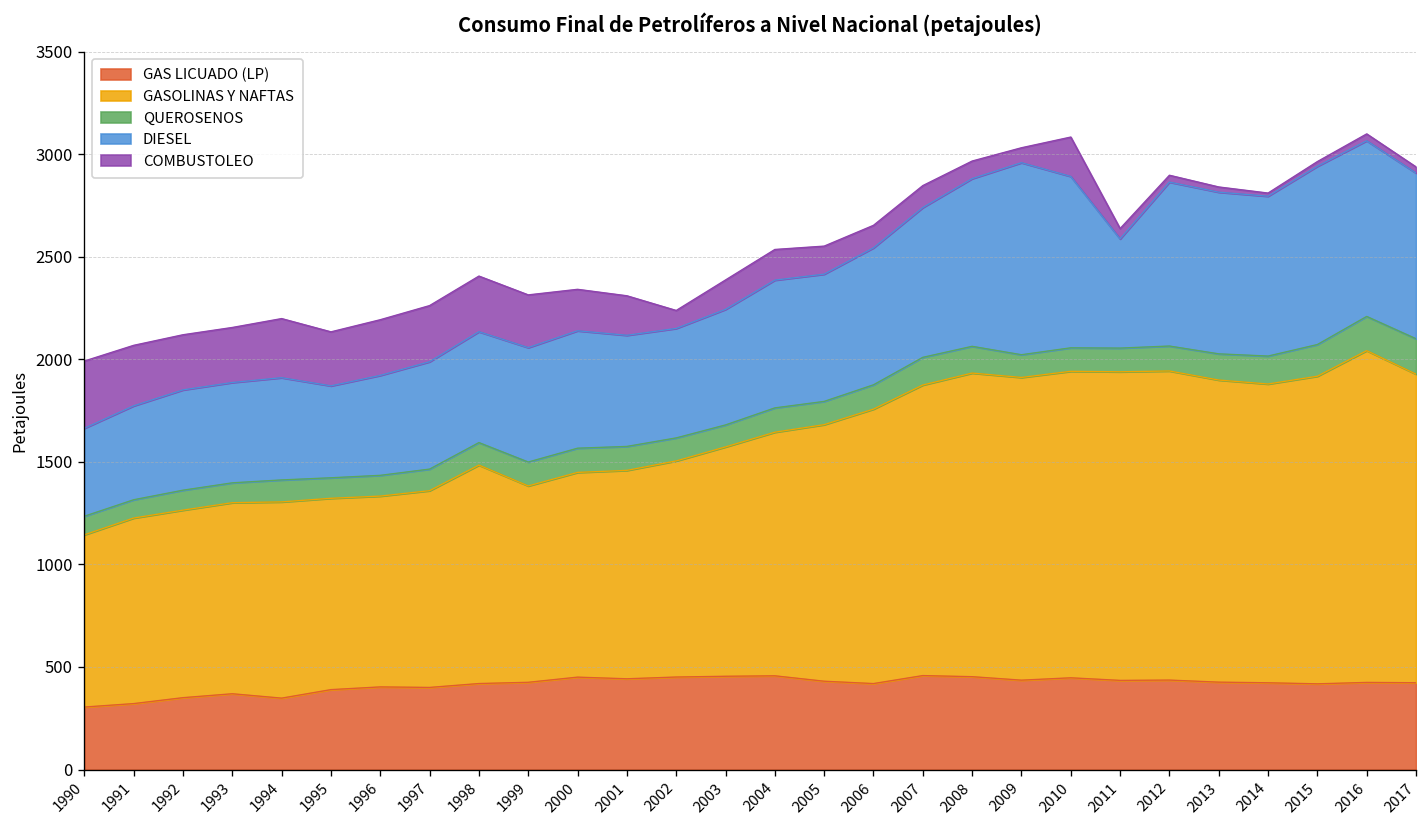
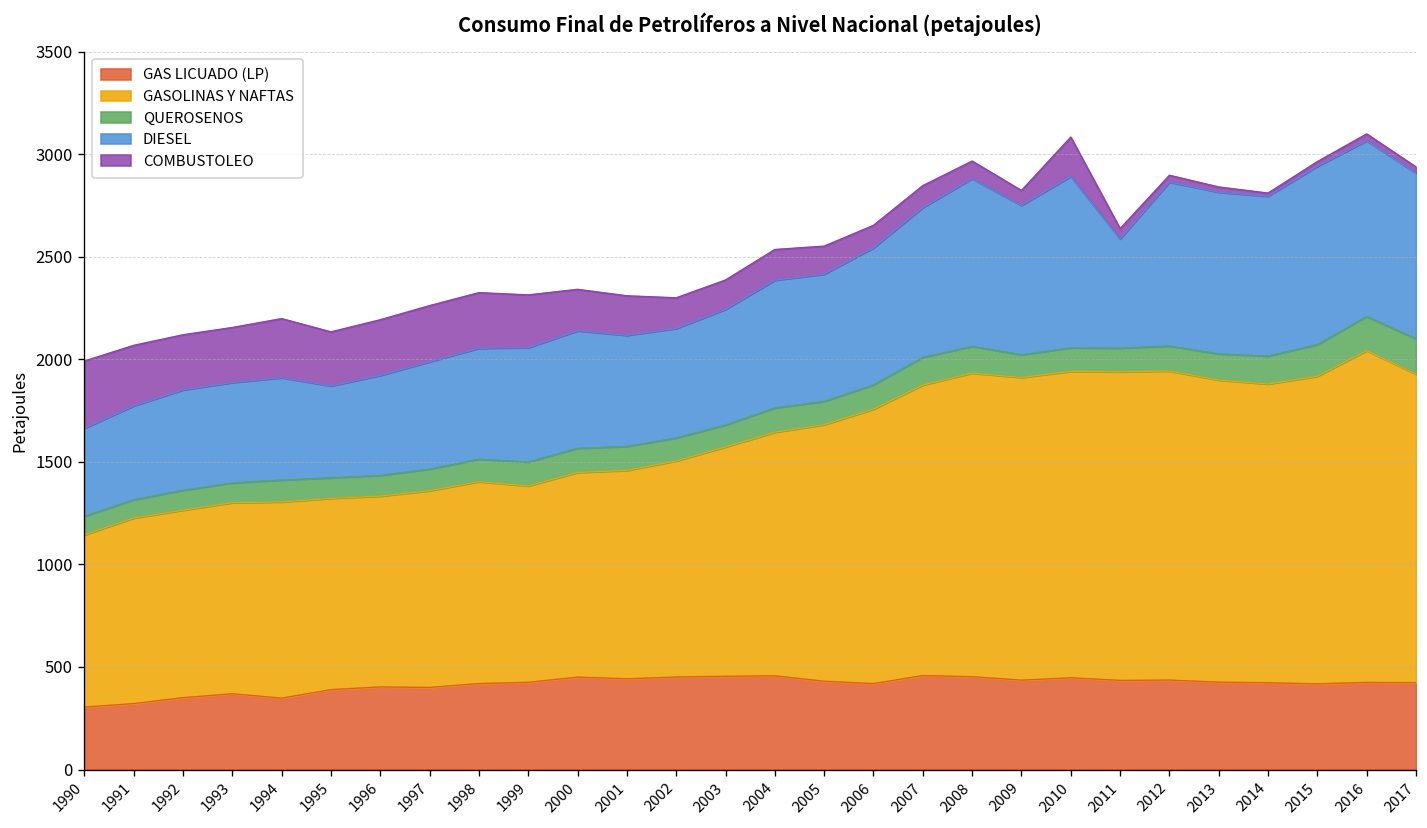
GASOLINAS Y NAFTAS, 1998: 1060 -> 980
COMBUSTOLEO, 2002: 90 -> 150
DIESEL, 2009: 940 -> 730
